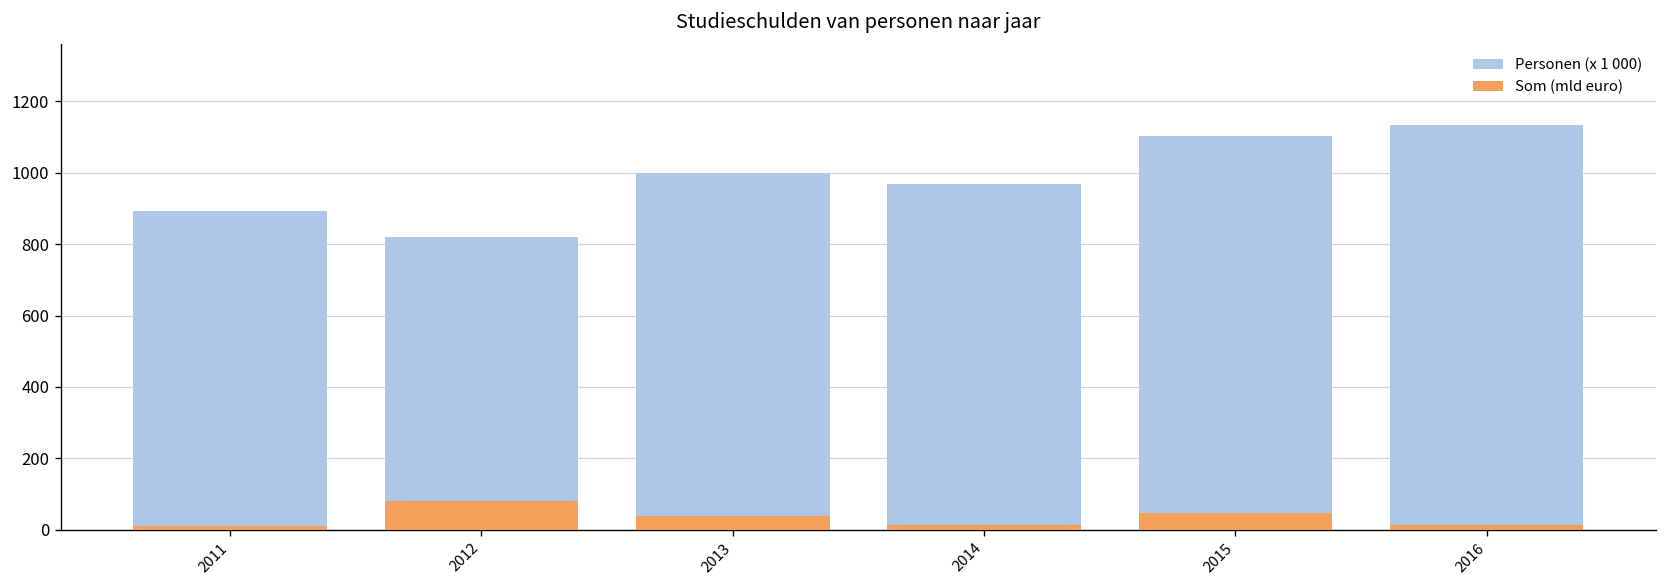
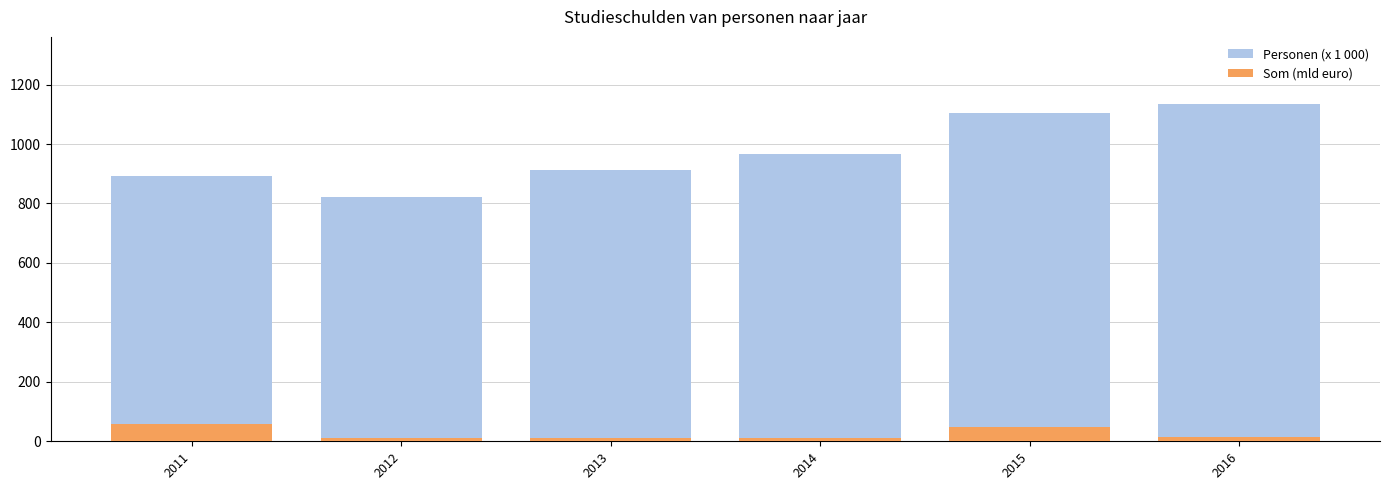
Som (mld euro), 2011: 10 -> 60
Som (mld euro), 2012: 80 -> 10
Personen (x 1 000), 2013: 1000 -> 910
Som (mld euro), 2013: 40 -> 10
